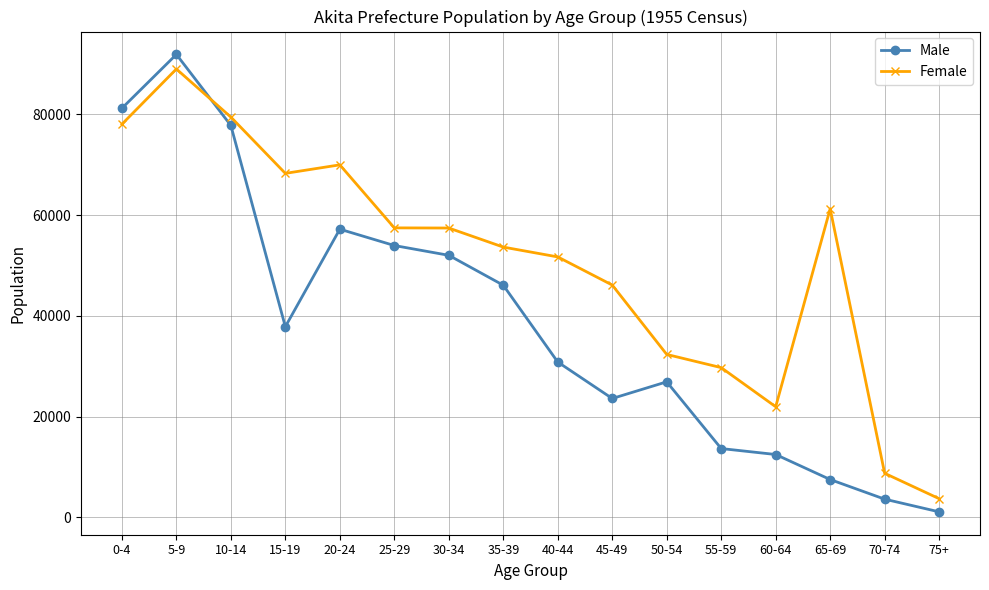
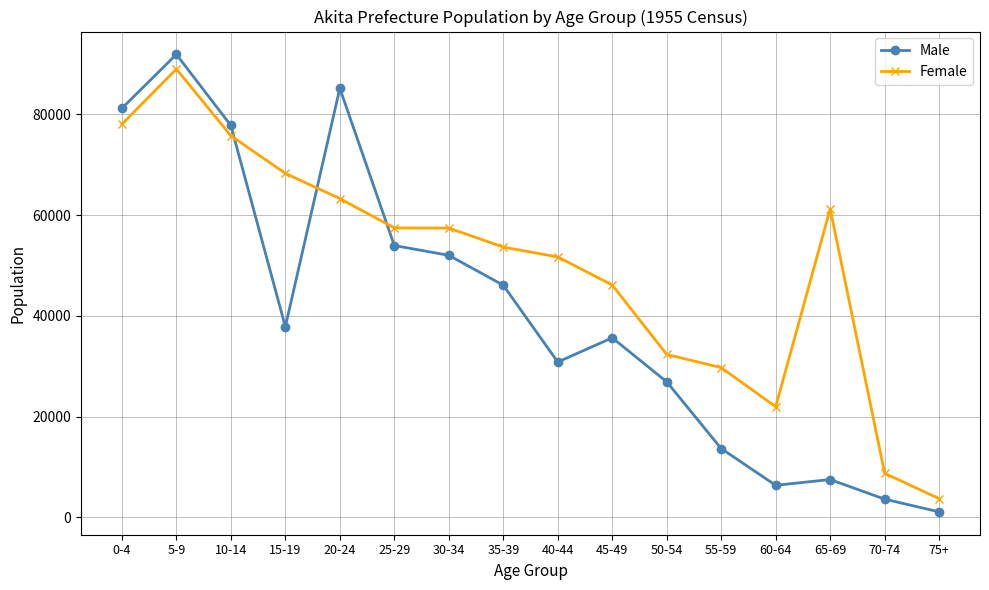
Female, 10-14: 79000 -> 76000
Male, 20-24: 57000 -> 85000
Female, 20-24: 70000 -> 63000
Male, 45-49: 24000 -> 36000
Male, 60-64: 12000 -> 6000
